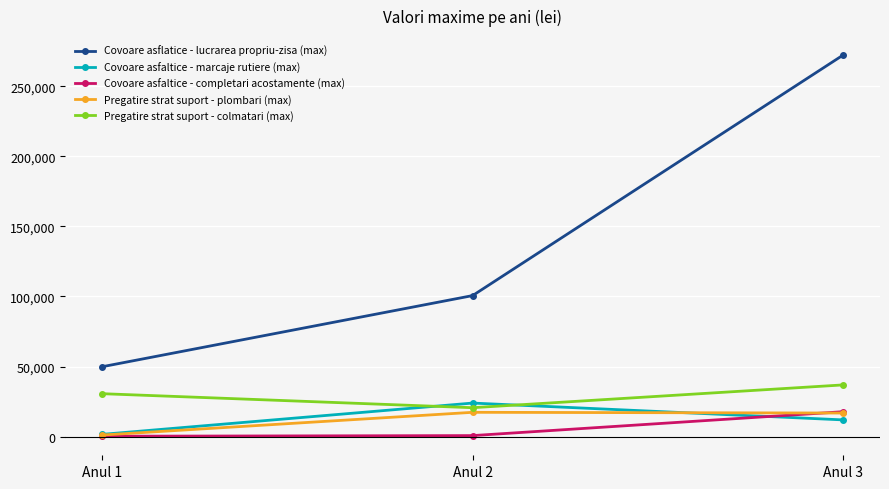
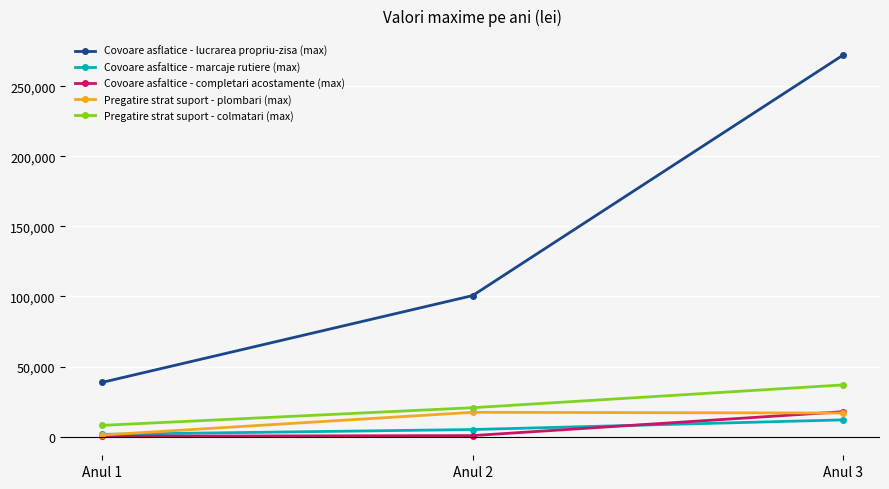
Covoare asflatice - lucrarea propriu-zisa (max), Anul 1: 50,000 -> 39,000
Pregatire strat suport - colmatari (max), Anul 1: 31,000 -> 8,000
Covoare asfaltice - marcaje rutiere (max), Anul 2: 24,000 -> 5,000
